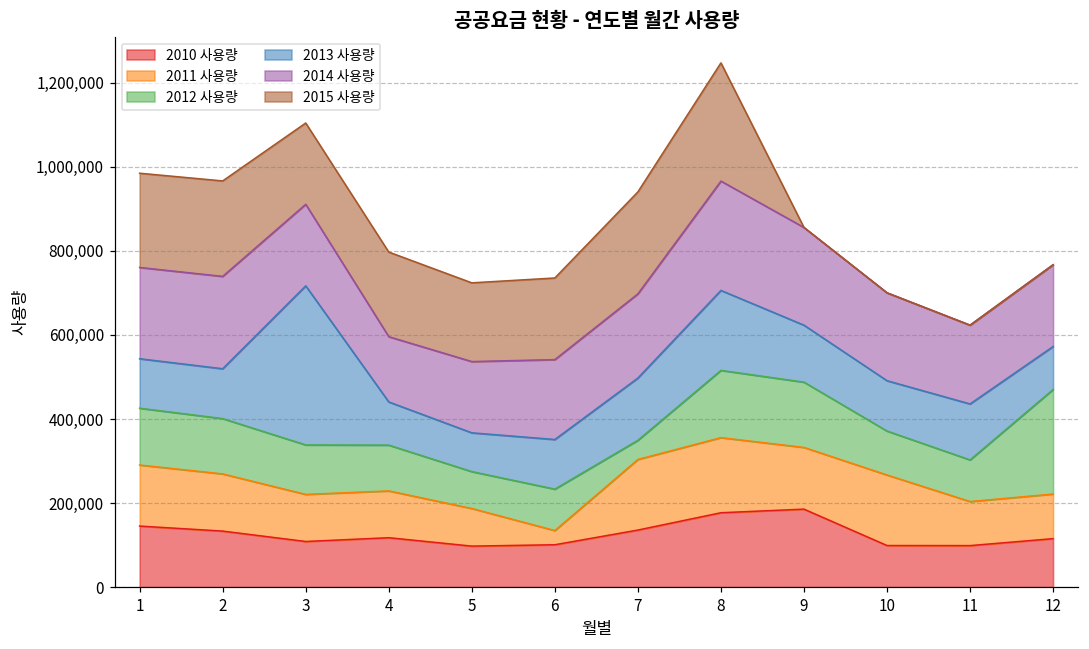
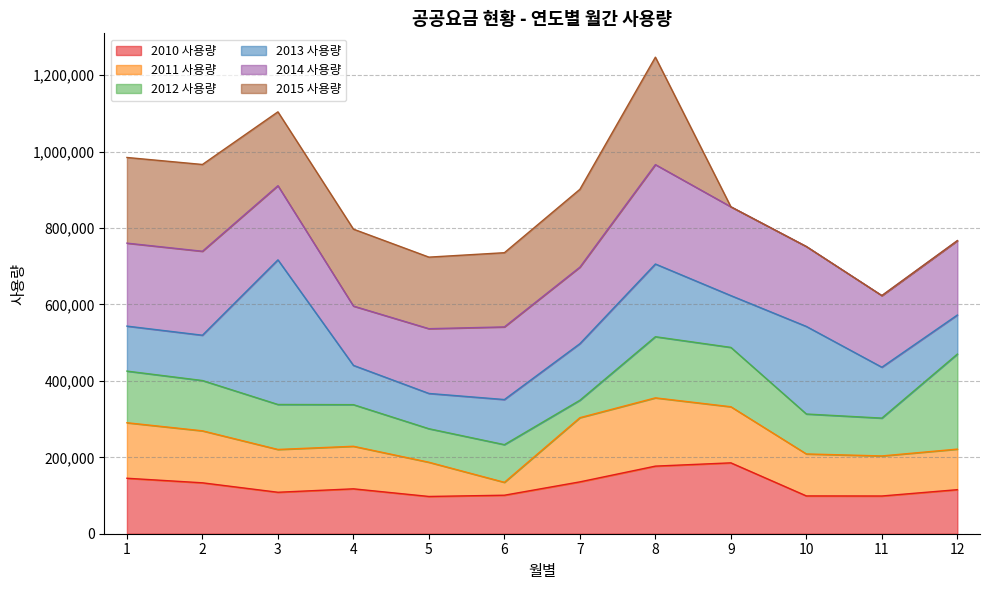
2015 사용량, 7: 240,000 -> 200,000
2011 사용량, 10: 170,000 -> 110,000
2013 사용량, 10: 120,000 -> 230,000
